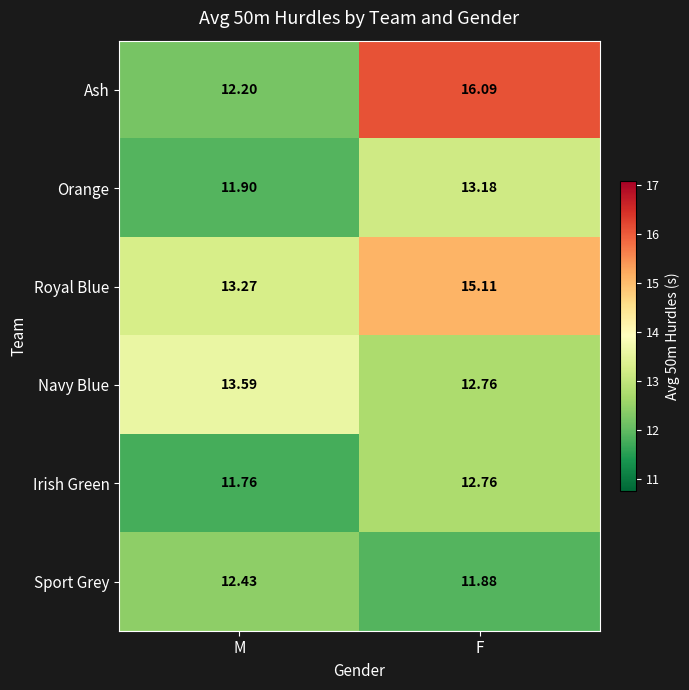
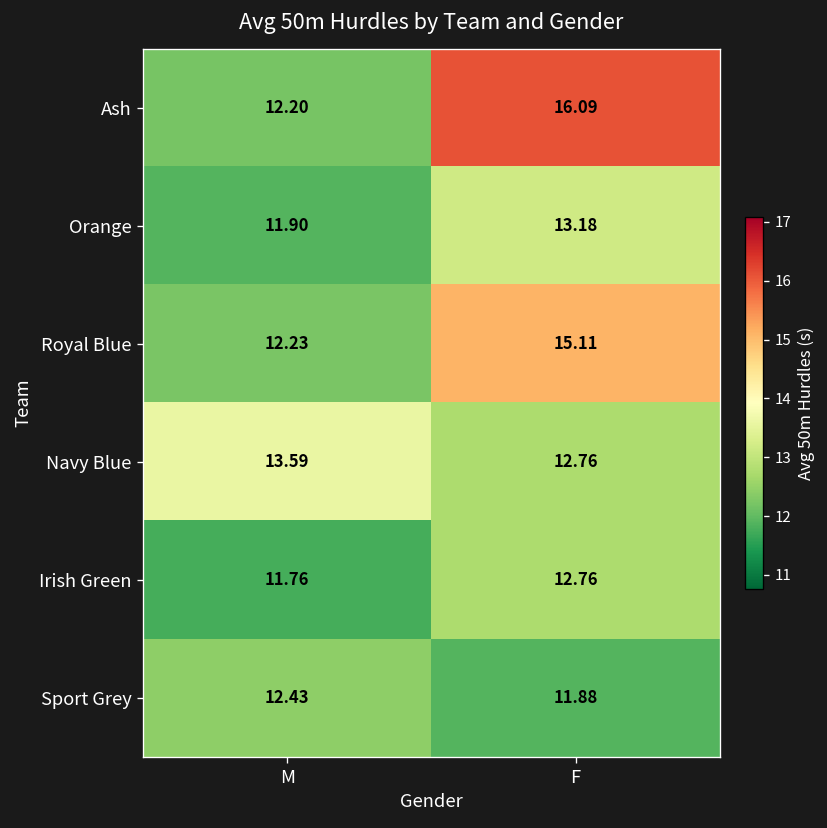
Royal Blue, M: 13.27 -> 12.23
